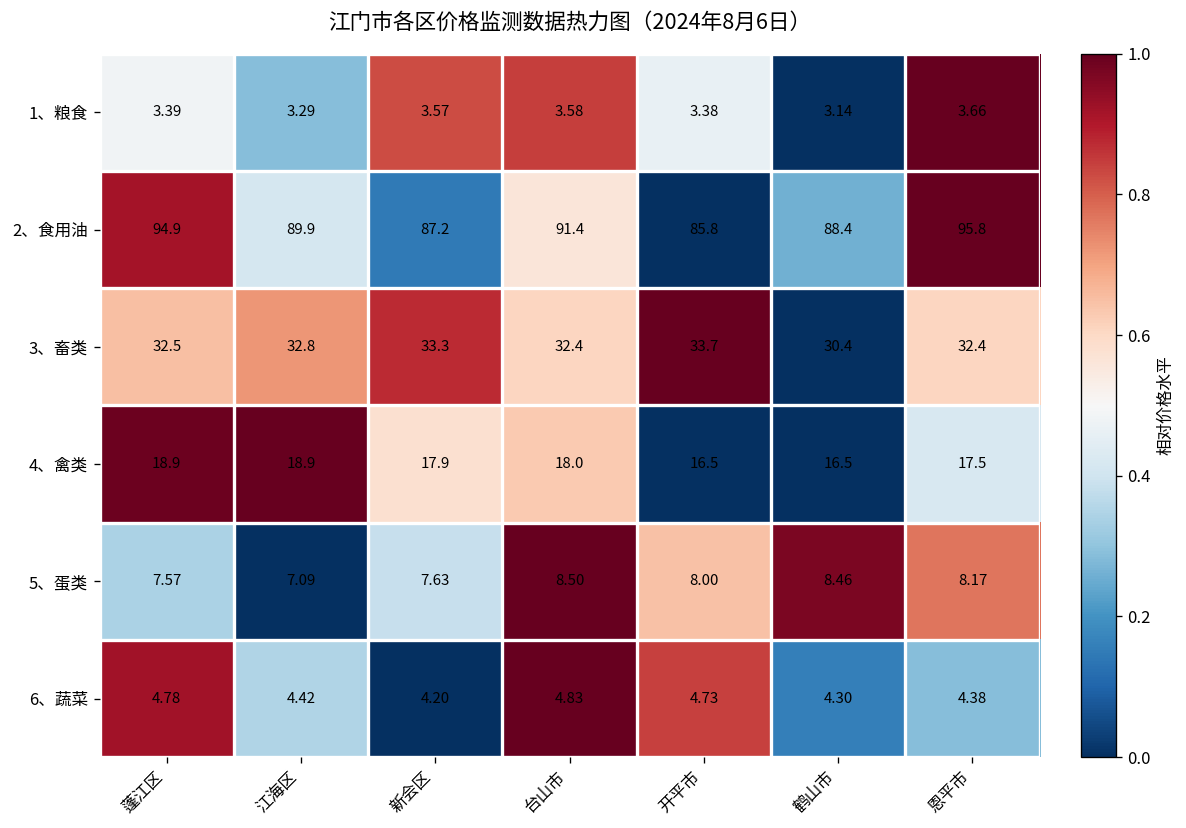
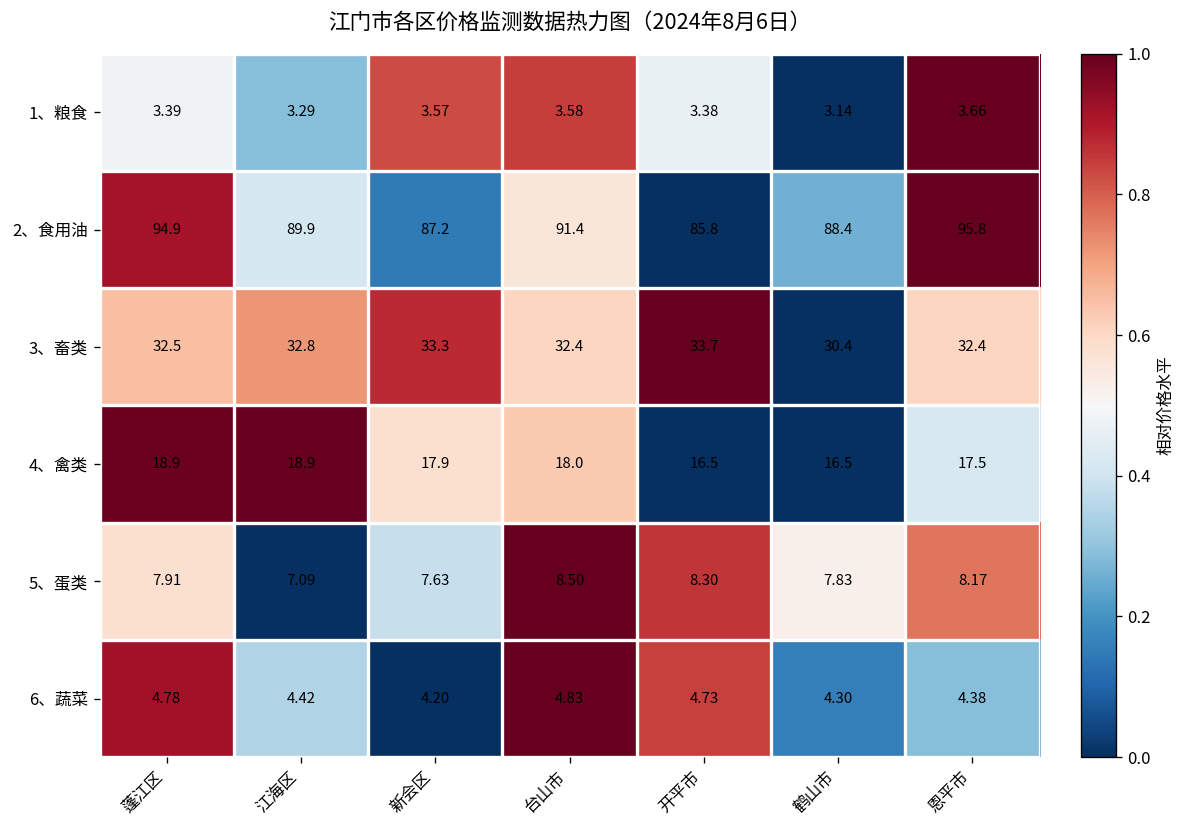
5、蛋类, 蓬江区: 7.57 -> 7.91
5、蛋类, 开平市: 8.00 -> 8.30
5、蛋类, 鹤山市: 8.46 -> 7.83
